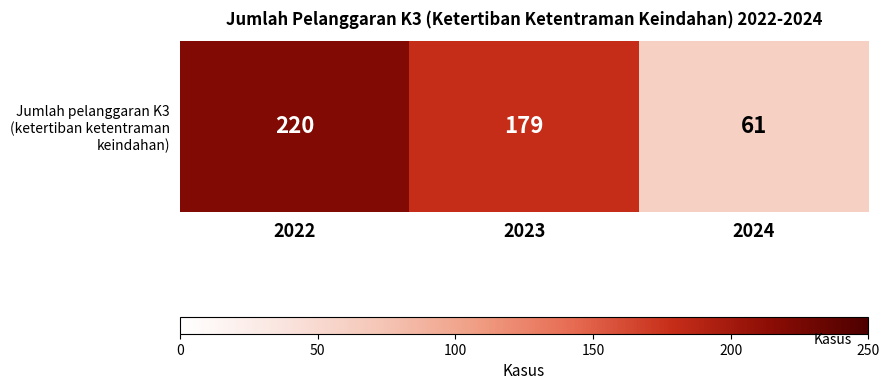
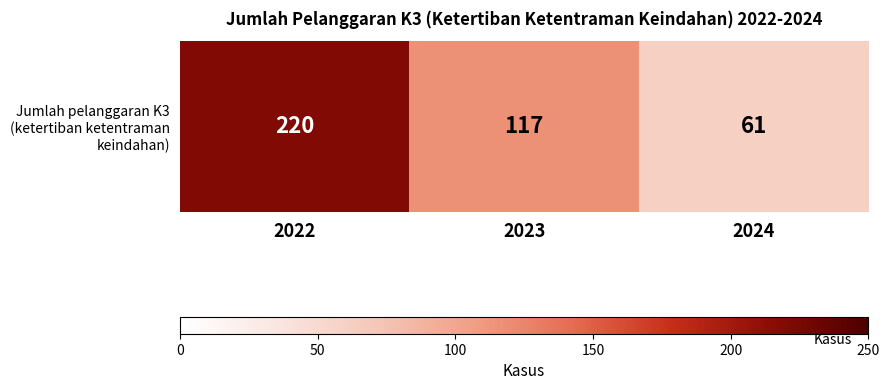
Jumlah pelanggaran K3 (ketertiban ketentraman keindahan), 2023: 179 -> 117
